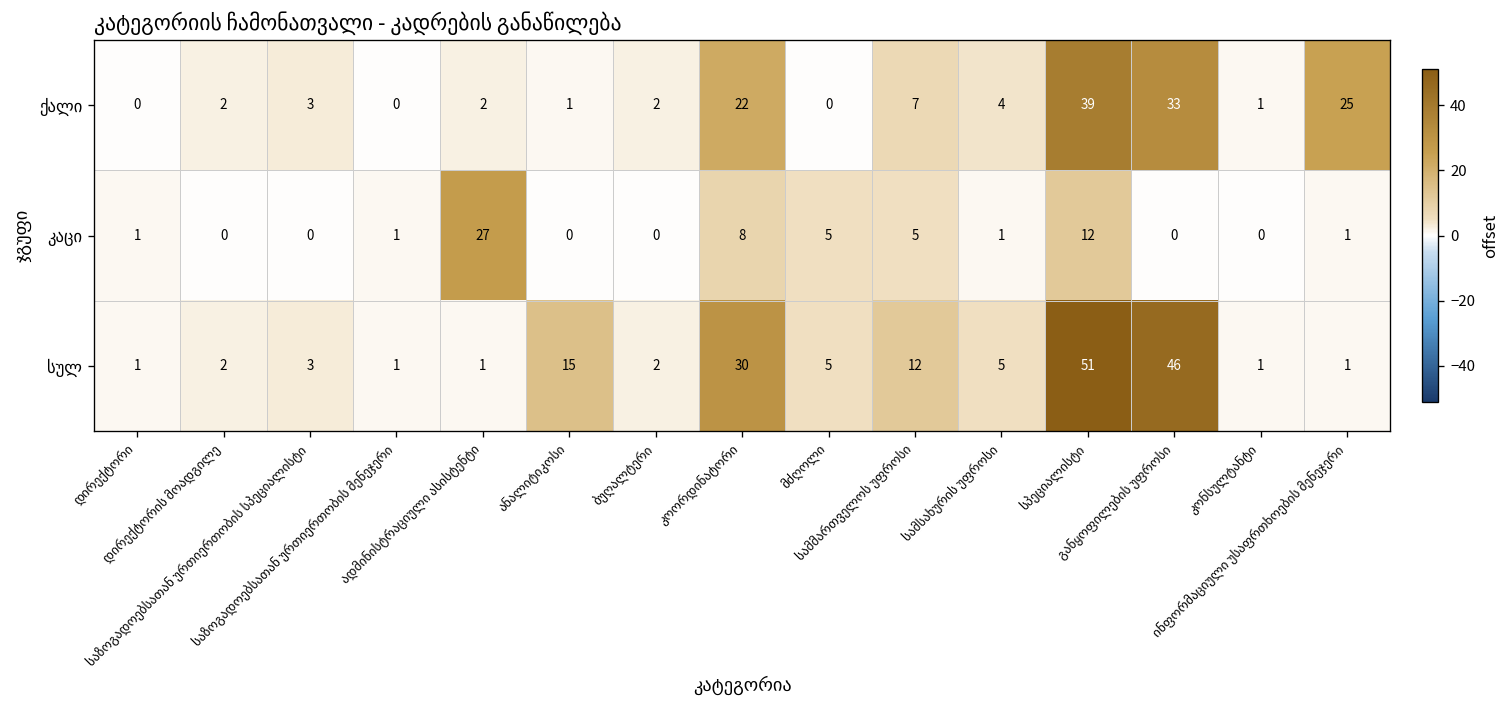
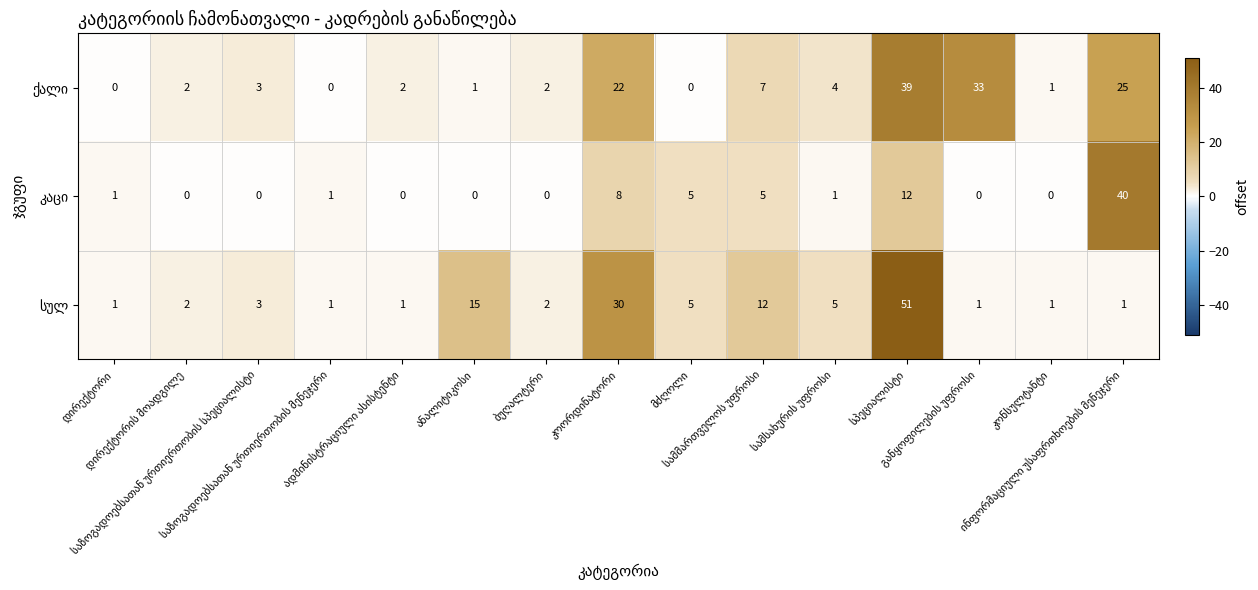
კაცი, ადმინისტრაციული ასისტენტი: 27 -> 0
კაცი, ინფორმაციული უსაფრთხოების მენეჯერი: 1 -> 40
სულ, განყოფილების უფროსი: 46 -> 1
